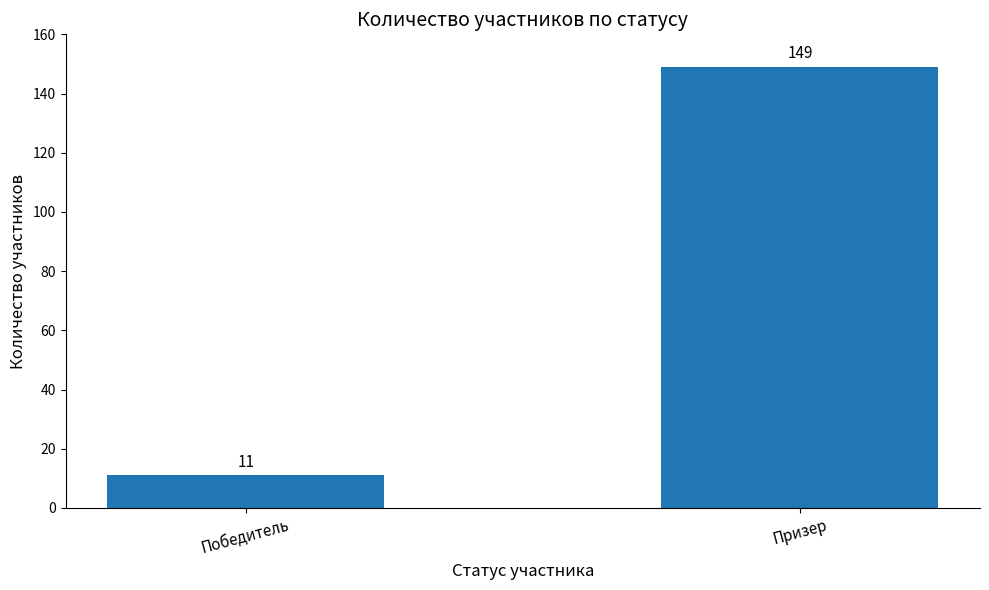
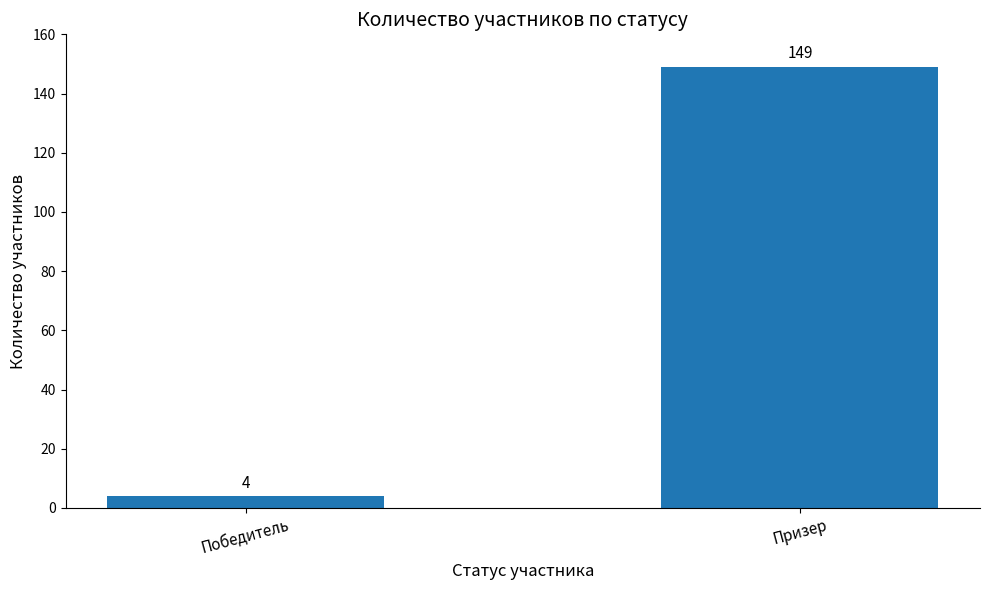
Победитель: 11 -> 4
